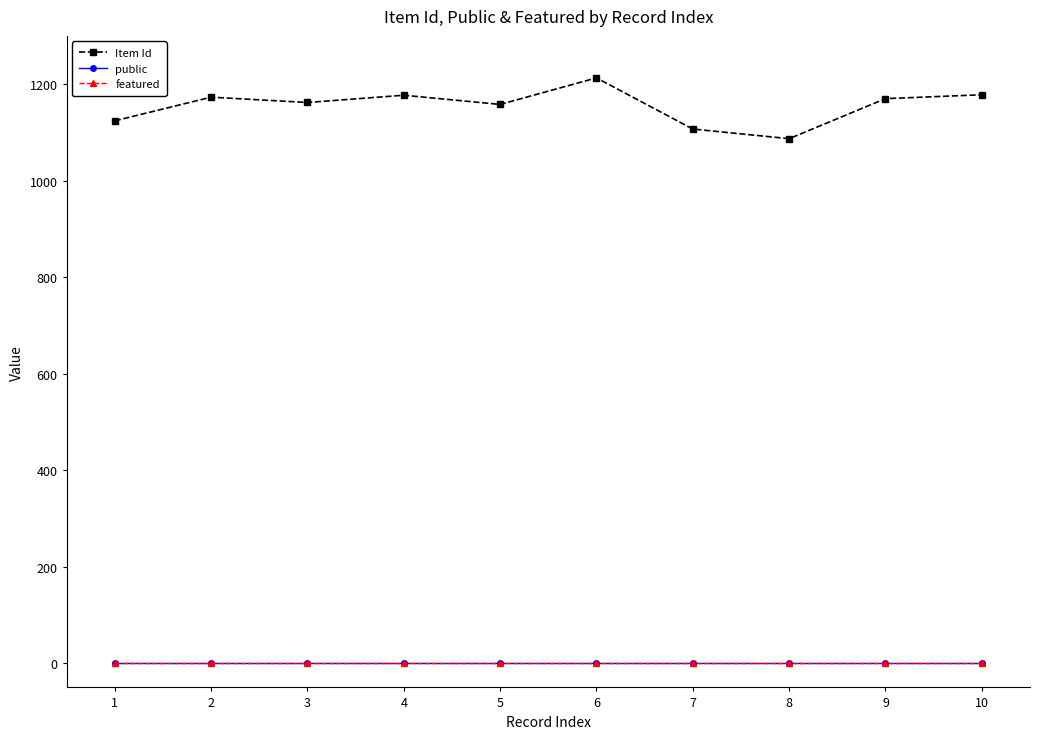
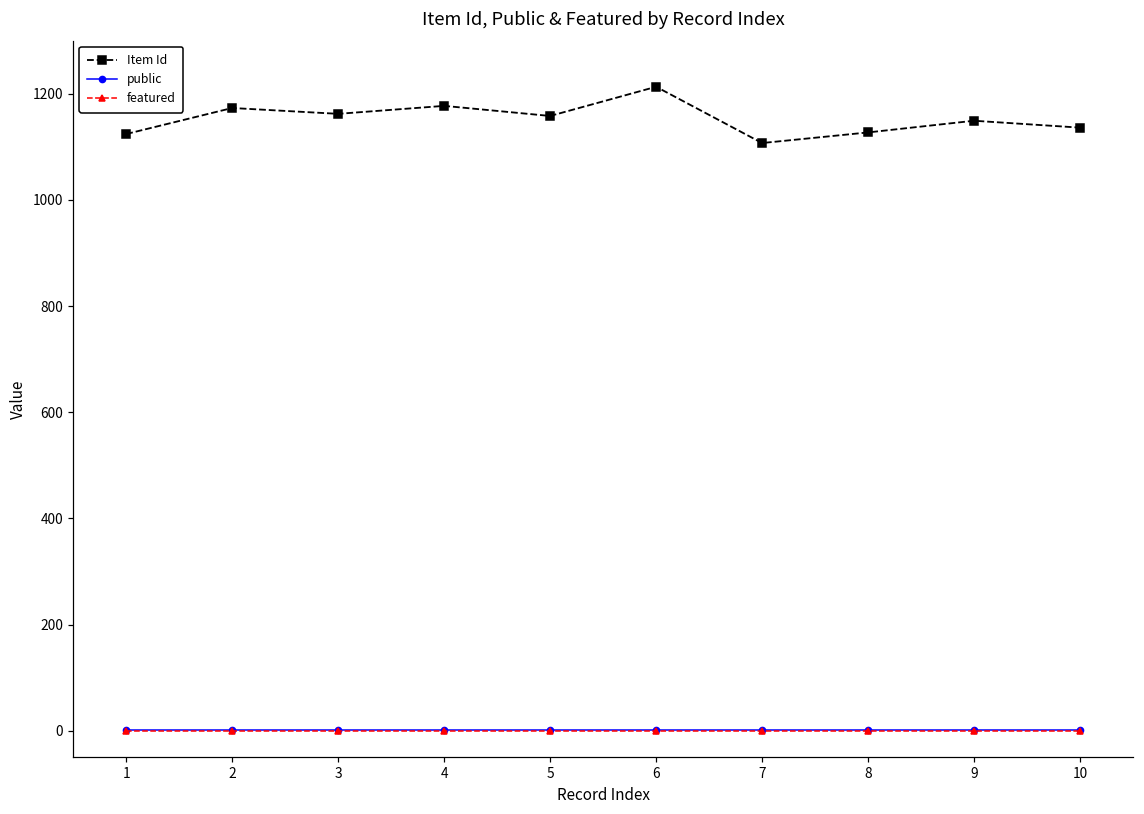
Item Id, 8: 1090 -> 1130
Item Id, 9: 1170 -> 1150
Item Id, 10: 1180 -> 1140
